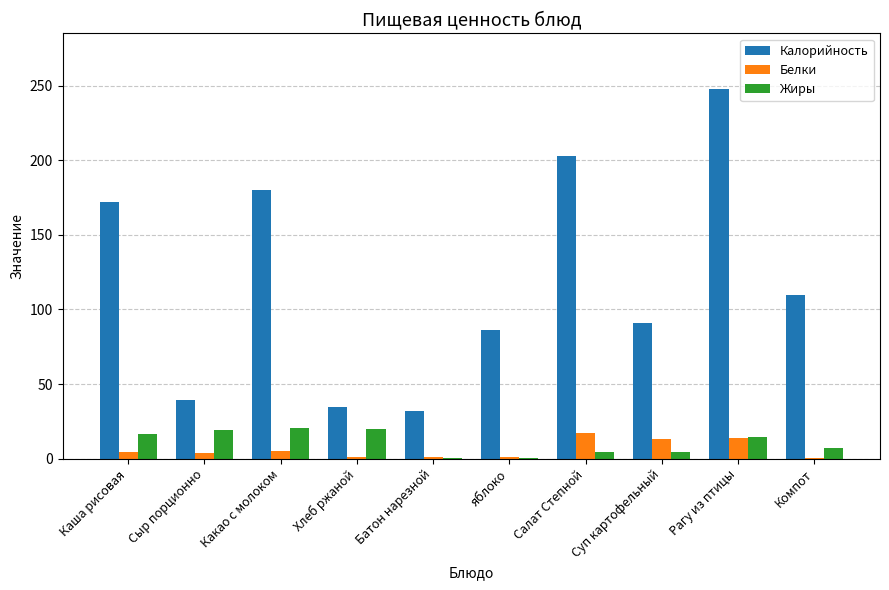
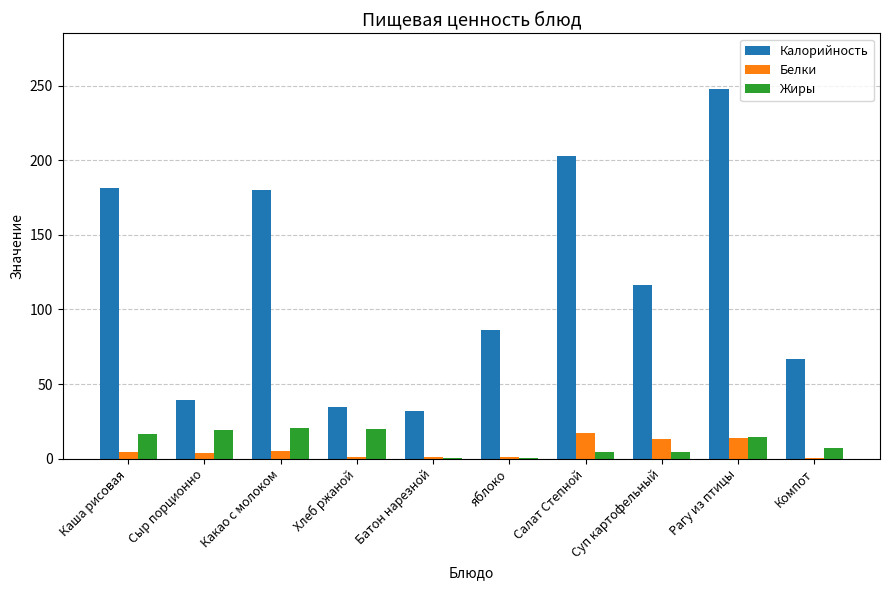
Калорийность, Каша рисовая: 172 -> 182
Калорийность, Суп картофельный: 91 -> 116
Калорийность, Компот: 110 -> 67
